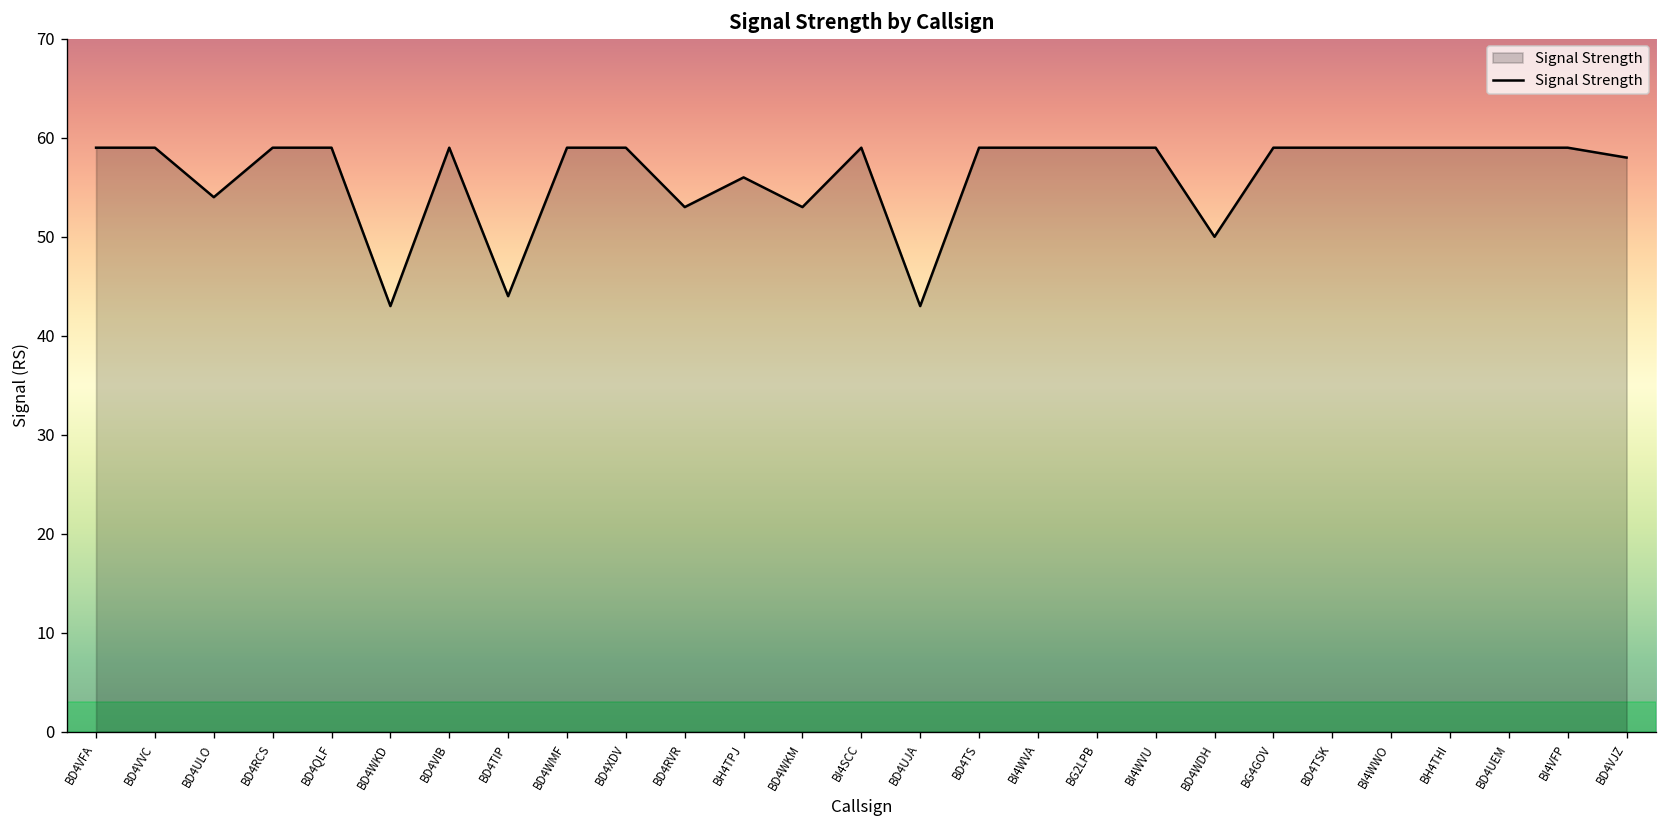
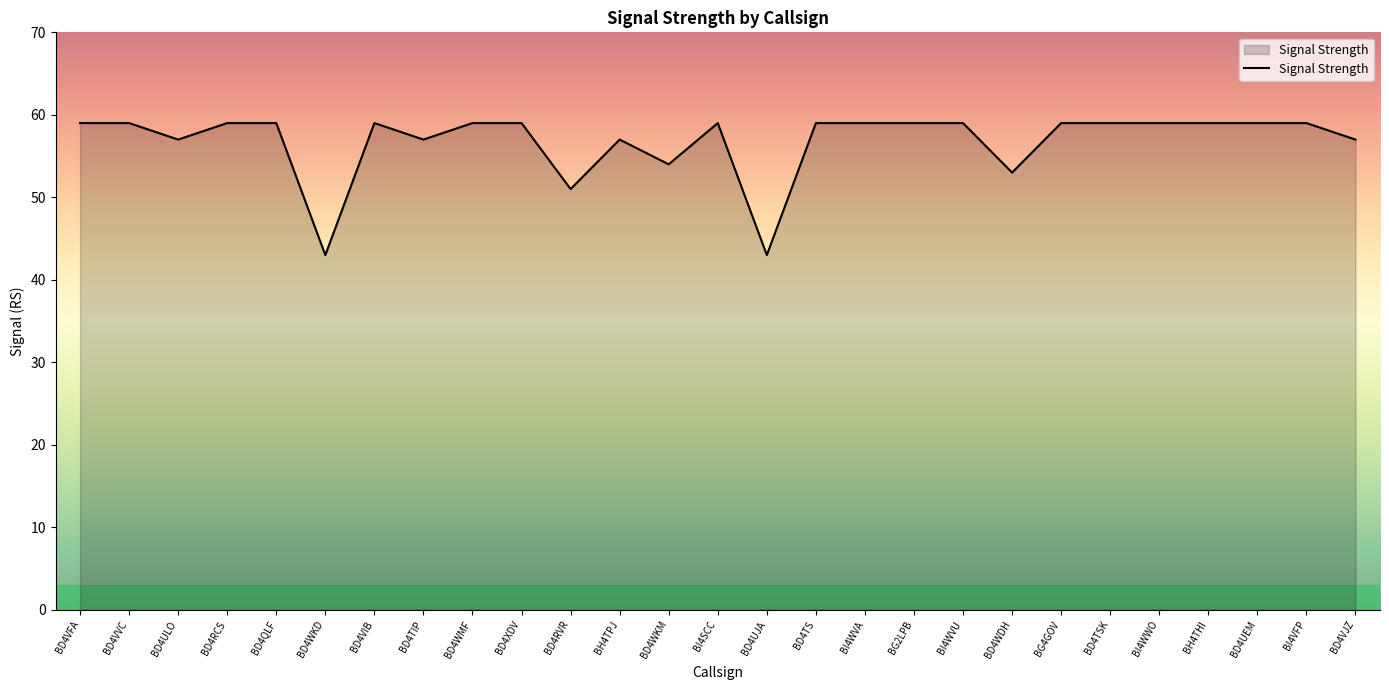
BD4ULO: 54 -> 57
BD4TIP: 44 -> 57
BD4RVR: 53 -> 51
BH4TPJ: 56 -> 57
BD4WKM: 53 -> 54
BD4WDH: 50 -> 53
BD4VJZ: 58 -> 57
